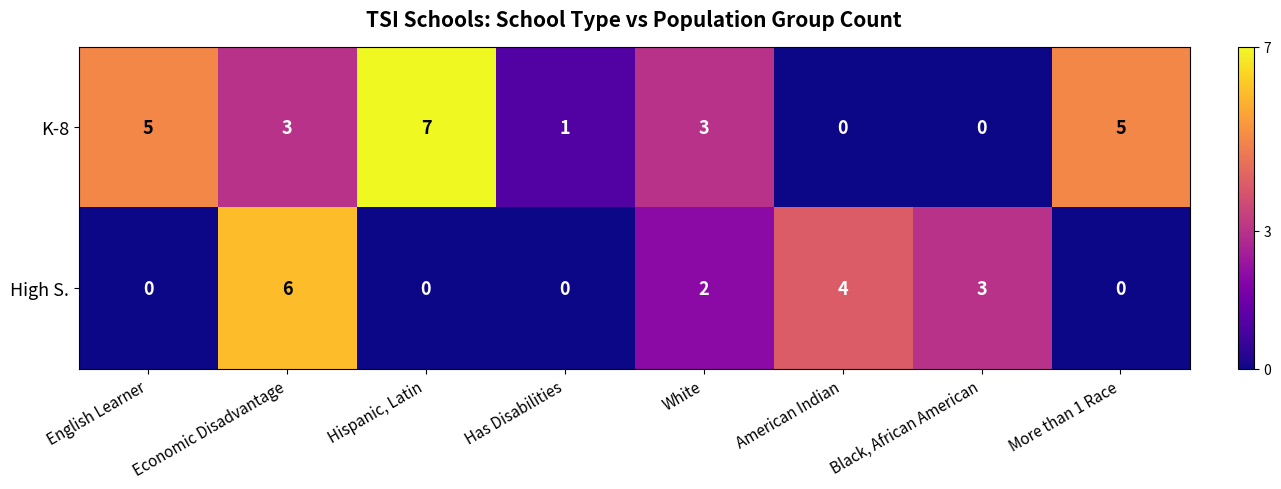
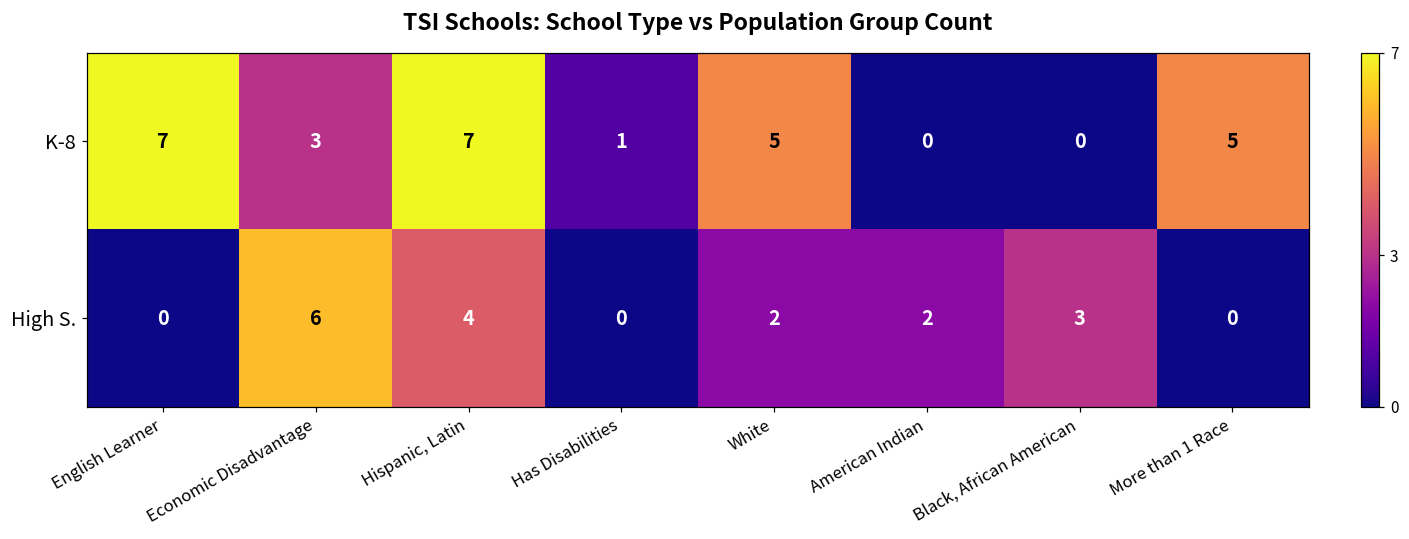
K-8, English Learner: 5 -> 7
K-8, White: 3 -> 5
High S., Hispanic, Latin: 0 -> 4
High S., American Indian: 4 -> 2
